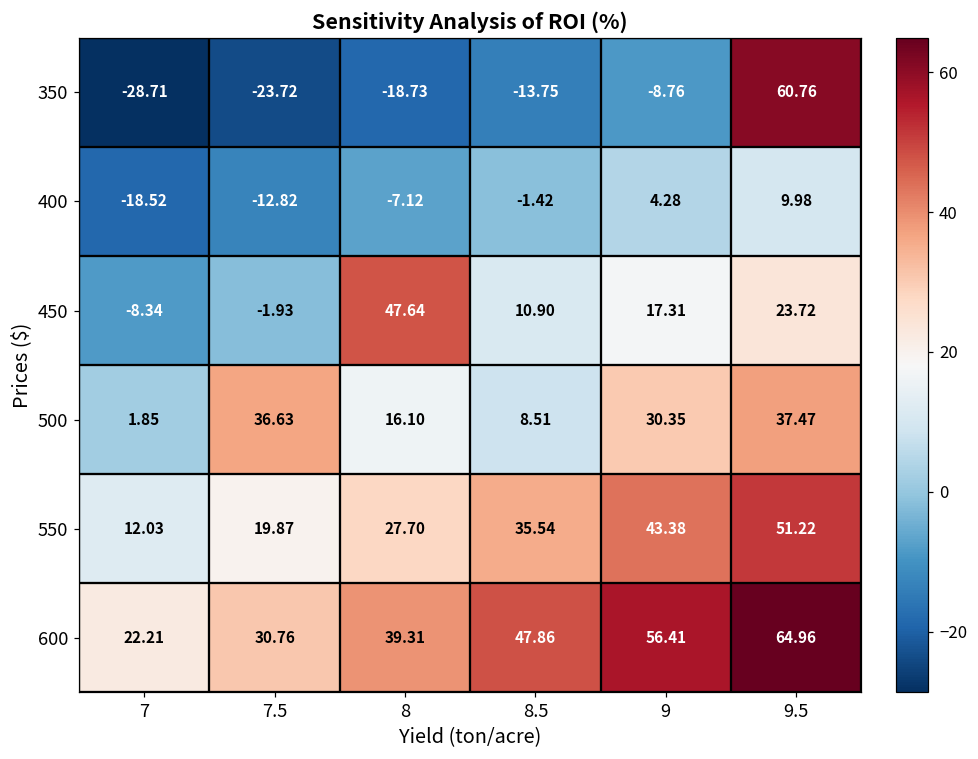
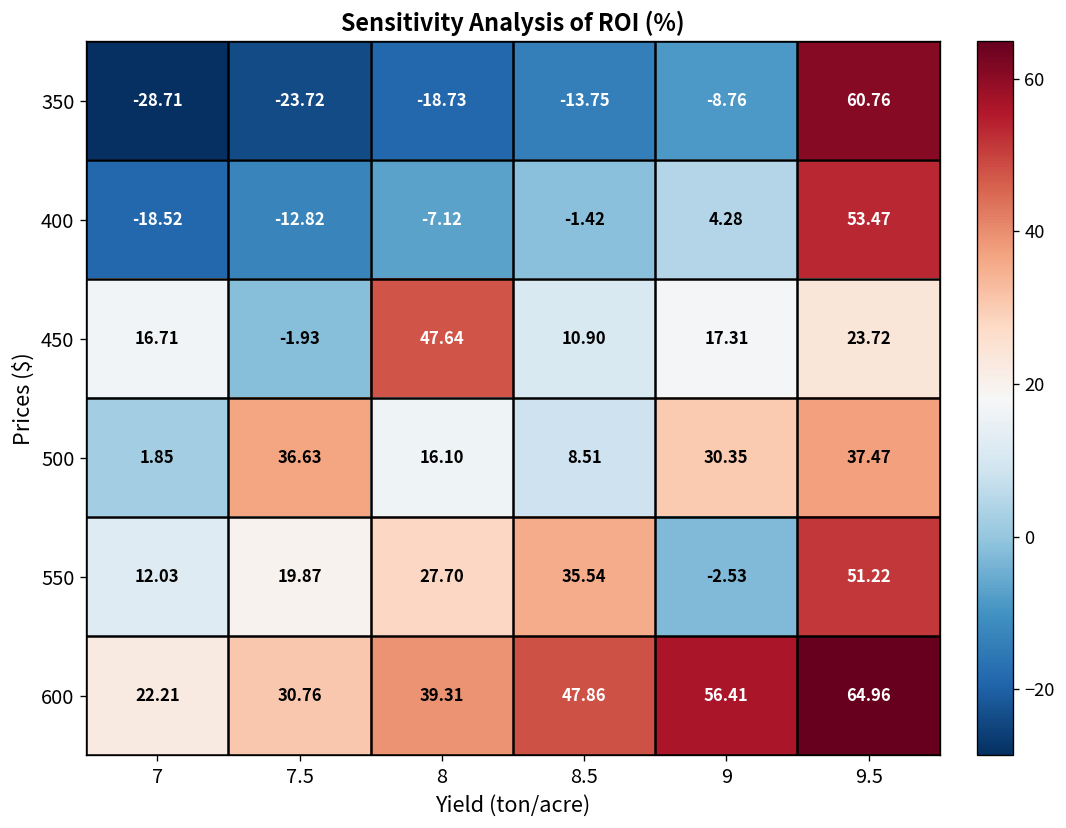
400, 9.5: 9.98 -> 53.47
450, 7: -8.34 -> 16.71
550, 9: 43.38 -> -2.53
